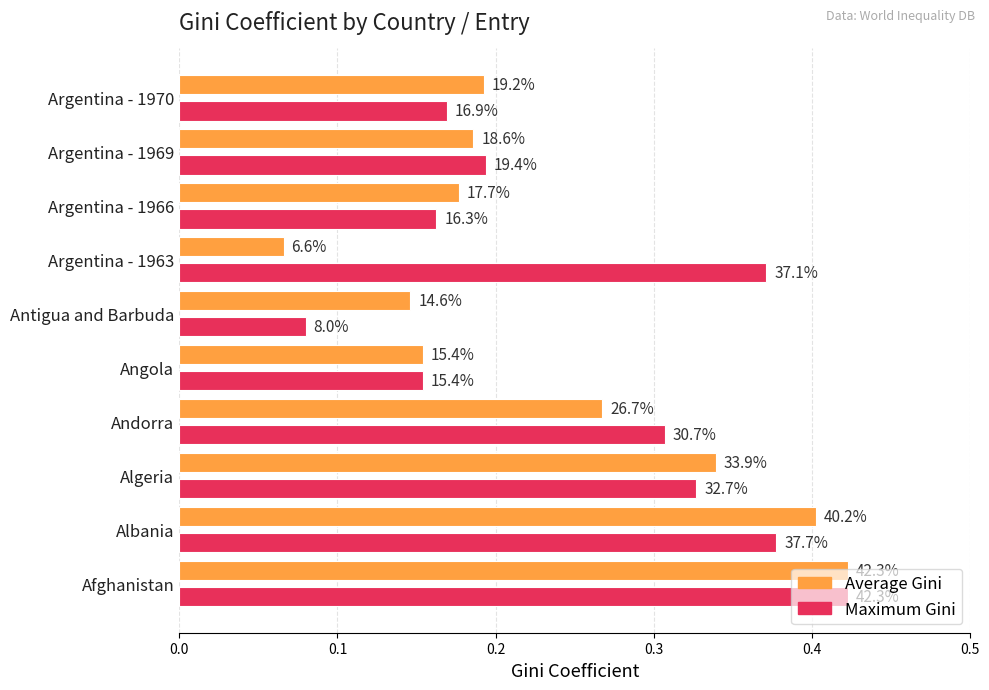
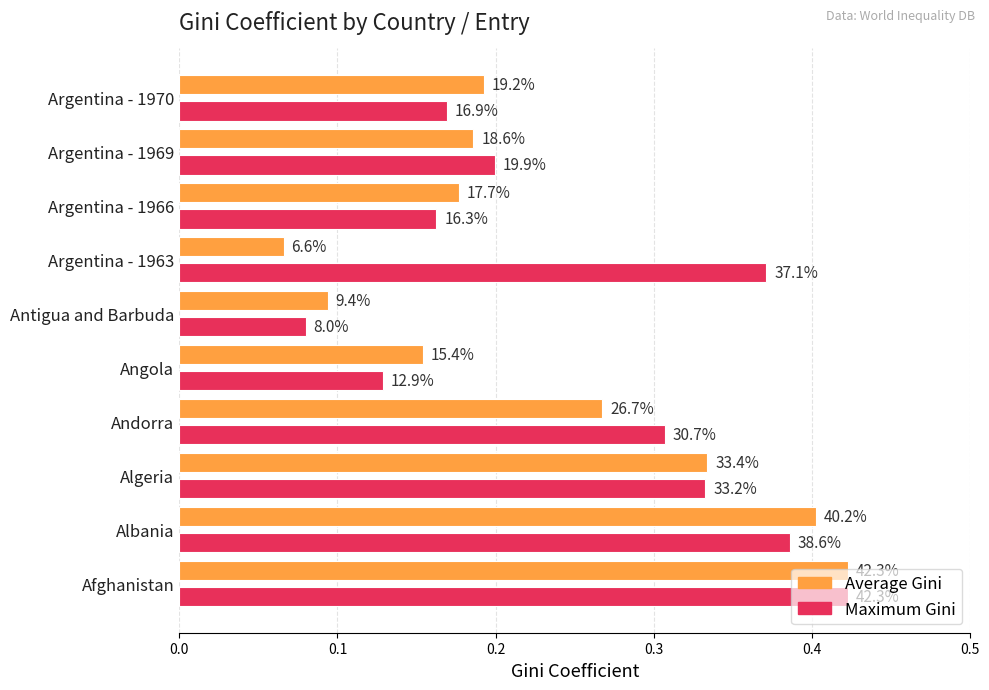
Maximum Gini, Argentina - 1969: 19.4% -> 19.9%
Average Gini, Antigua and Barbuda: 14.6% -> 9.4%
Maximum Gini, Angola: 15.4% -> 12.9%
Average Gini, Algeria: 33.9% -> 33.4%
Maximum Gini, Algeria: 32.7% -> 33.2%
Maximum Gini, Albania: 37.7% -> 38.6%
